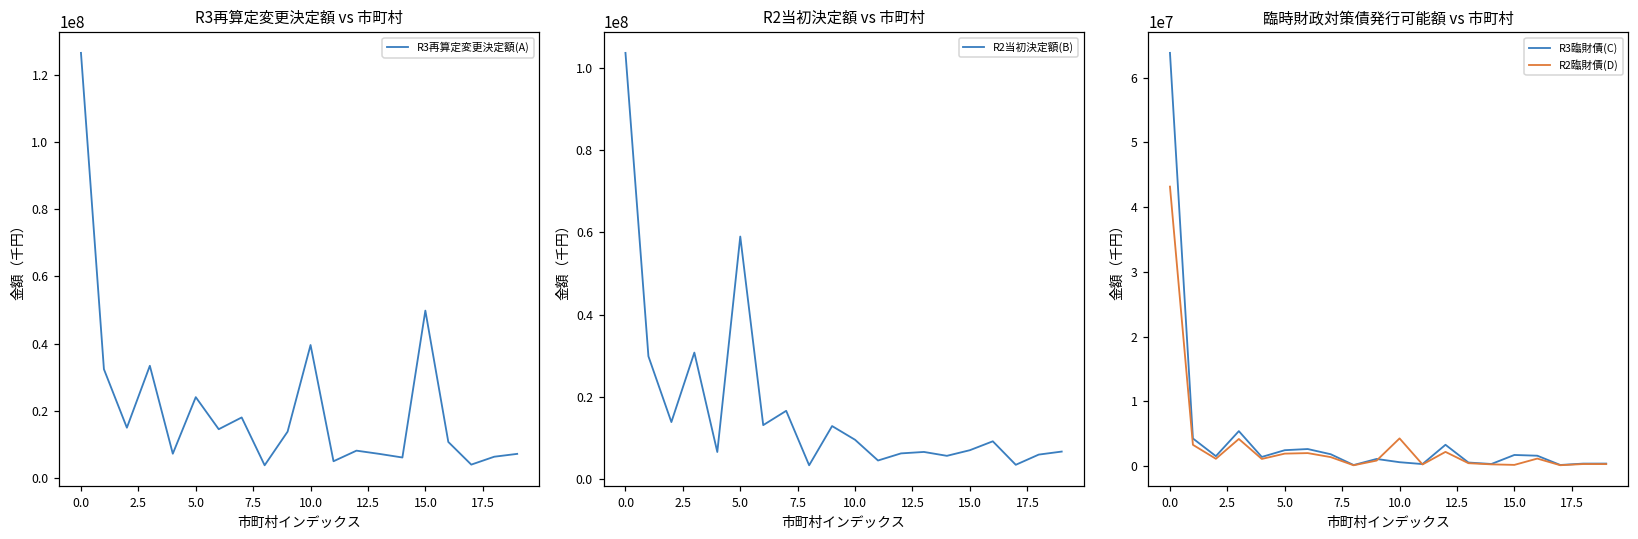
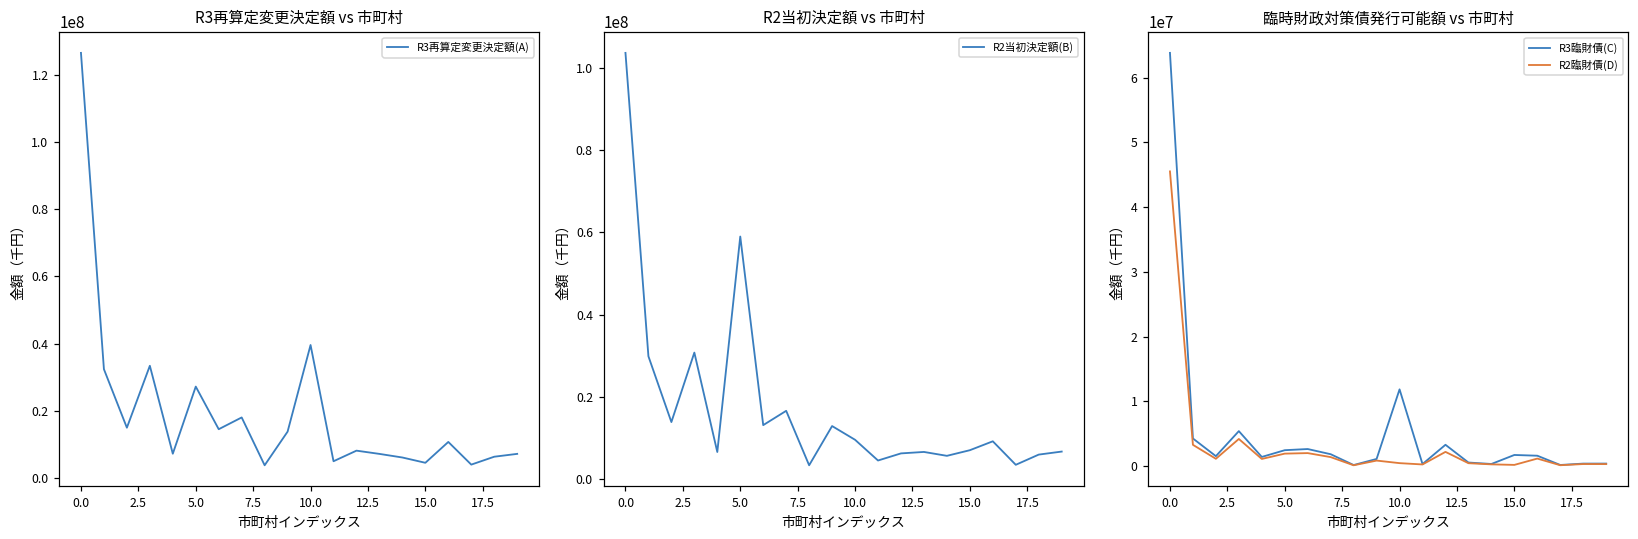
R3再算定変更決定額 vs 市町村, 5.0: 24000000 -> 27000000
R3再算定変更決定額 vs 市町村, 15.0: 50000000 -> 4000000
臨時財政対策債発行可能額 vs 市町村, R2臨財債(D), 0.0: 43000000 -> 46000000
臨時財政対策債発行可能額 vs 市町村, R3臨財債(C), 10.0: 1000000 -> 12000000
臨時財政対策債発行可能額 vs 市町村, R2臨財債(D), 10.0: 4000000 -> 0
